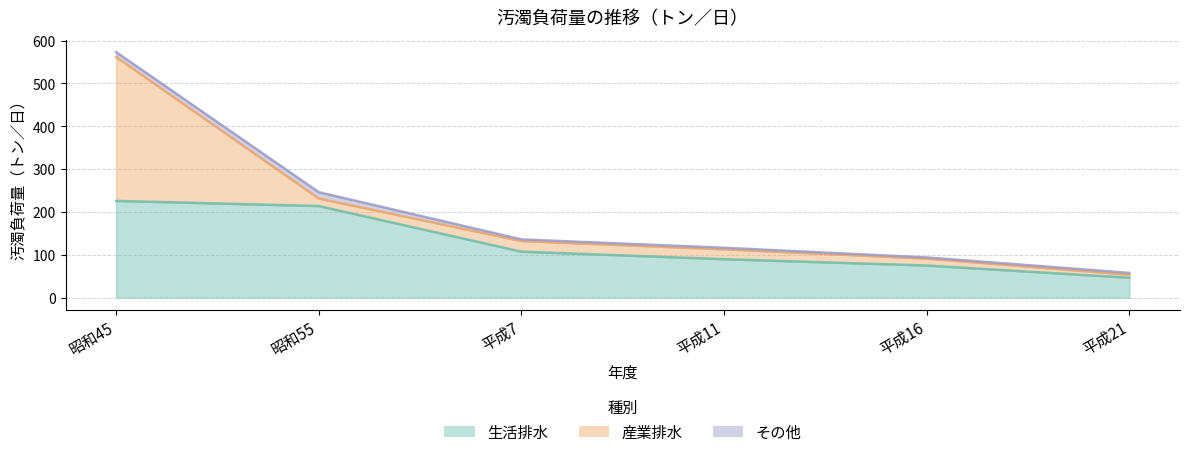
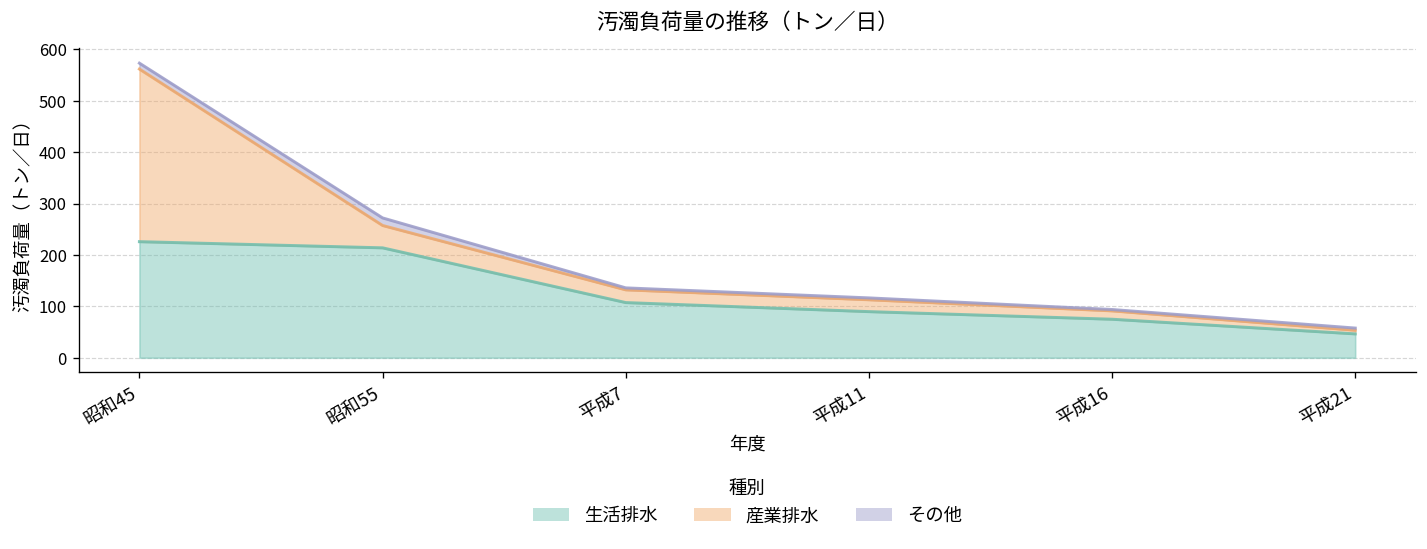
産業排水, 昭和55: 20 -> 40
